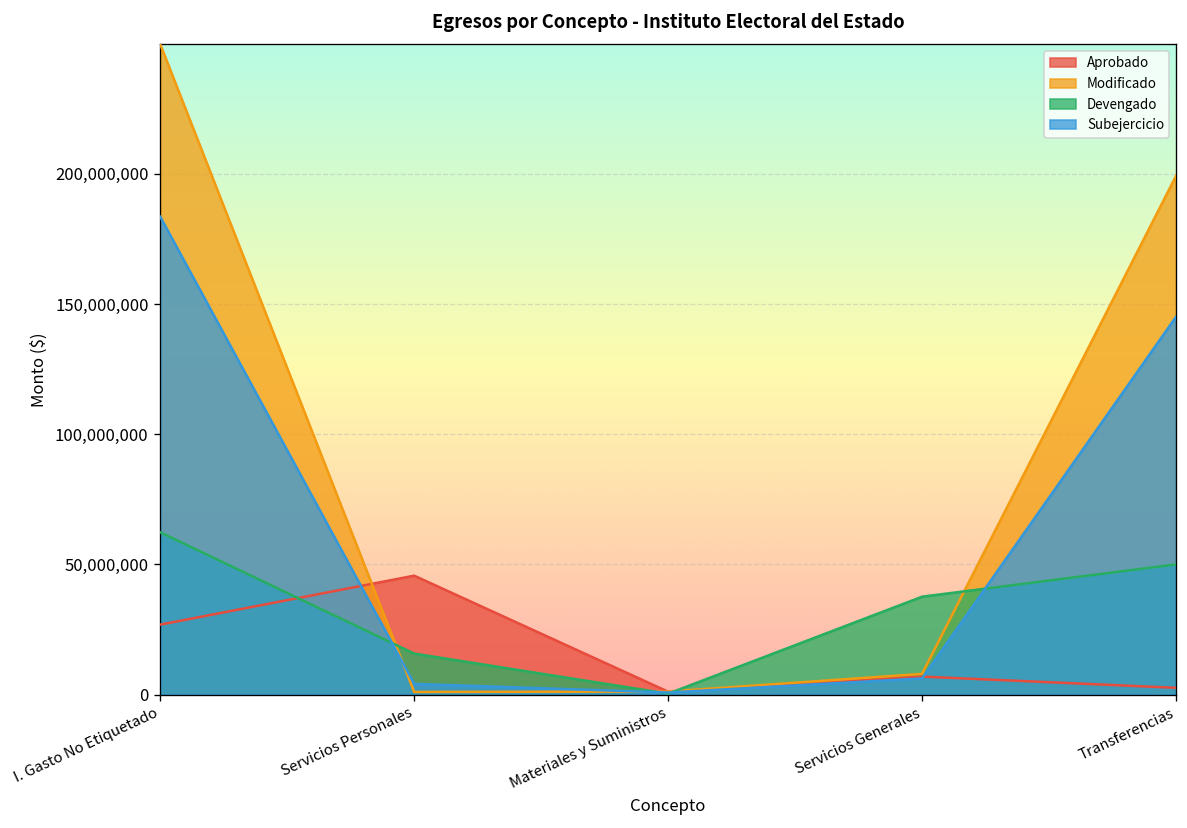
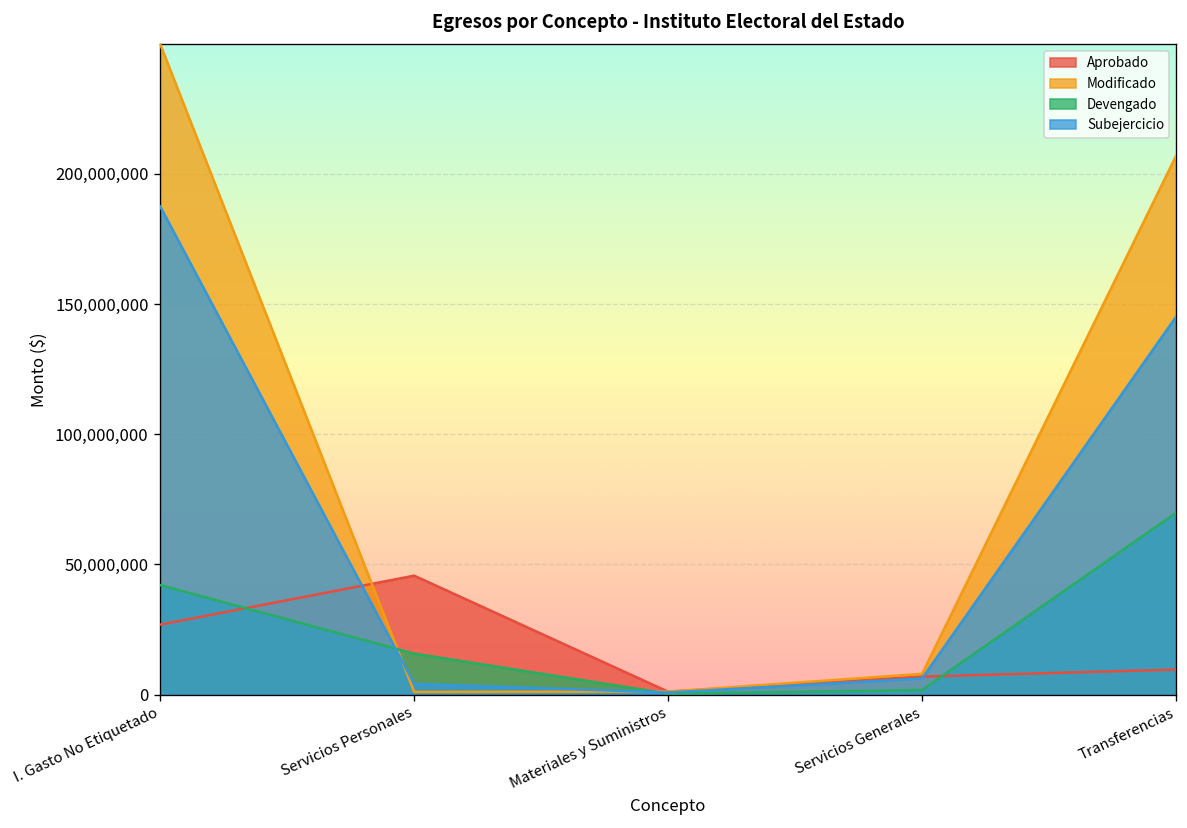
Devengado, I. Gasto No Etiquetado: 62,000,000 -> 42,000,000
Subejercicio, I. Gasto No Etiquetado: 184,000,000 -> 187,000,000
Devengado, Servicios Generales: 38,000,000 -> 2,000,000
Aprobado, Transferencias: 3,000,000 -> 10,000,000
Modificado, Transferencias: 199,000,000 -> 207,000,000
Devengado, Transferencias: 50,000,000 -> 70,000,000
